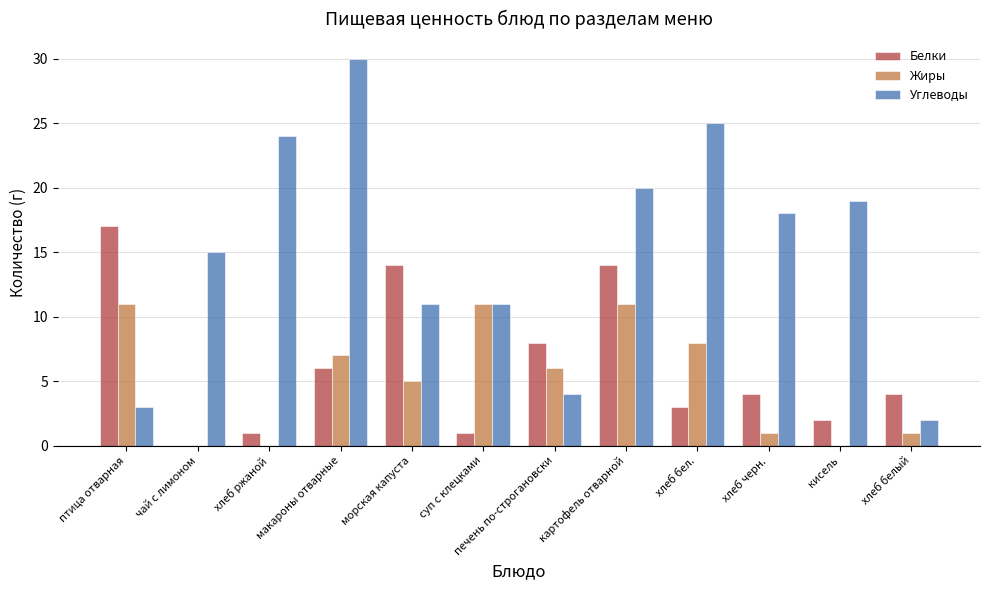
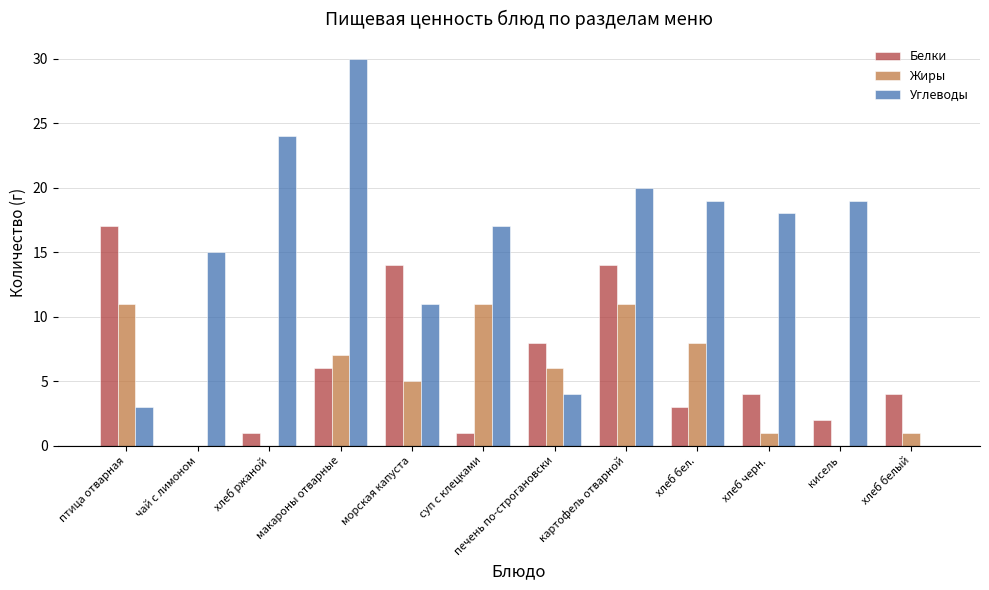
Углеводы, суп с клецками: 11 -> 17
Углеводы, хлеб бел.: 25 -> 19
Углеводы, хлеб белый: 2 -> 0
